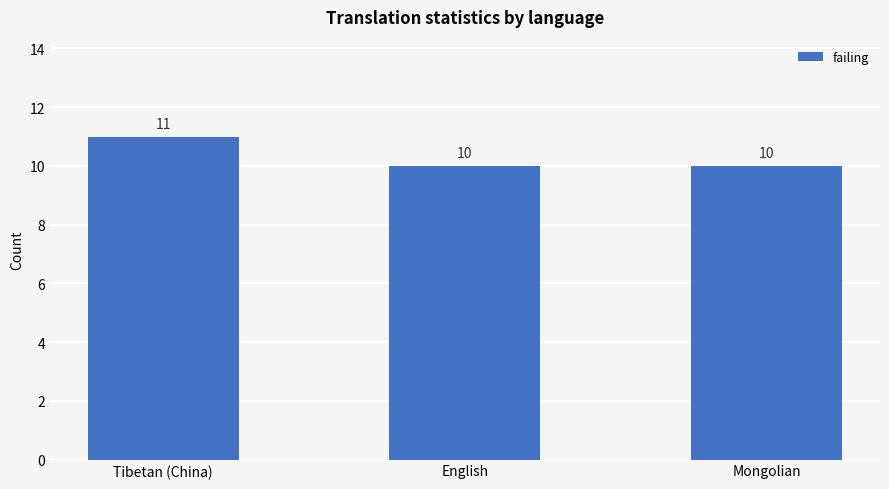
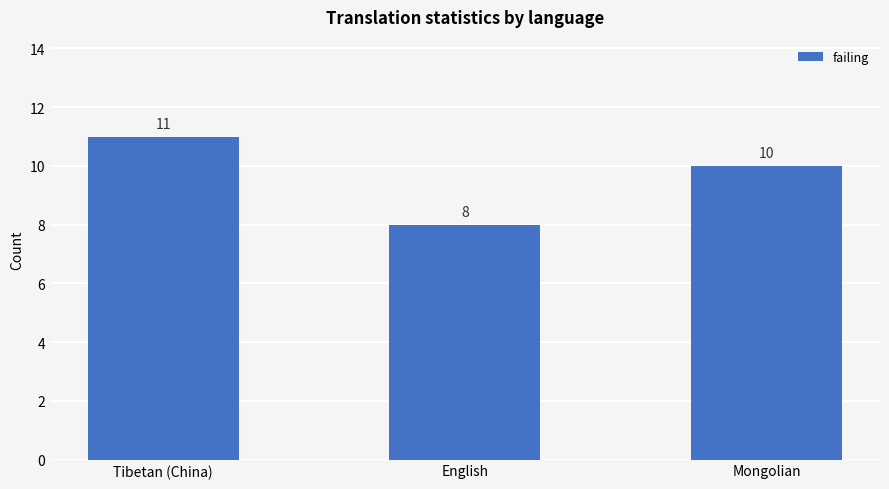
English: 10 -> 8
